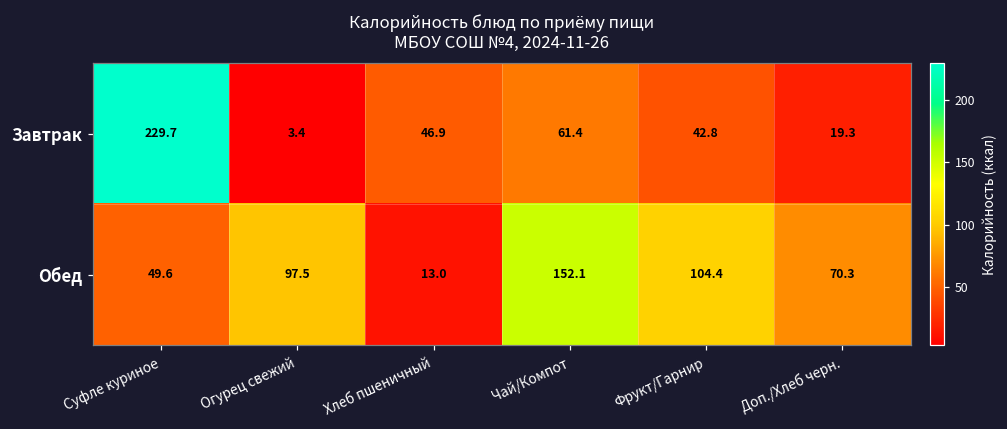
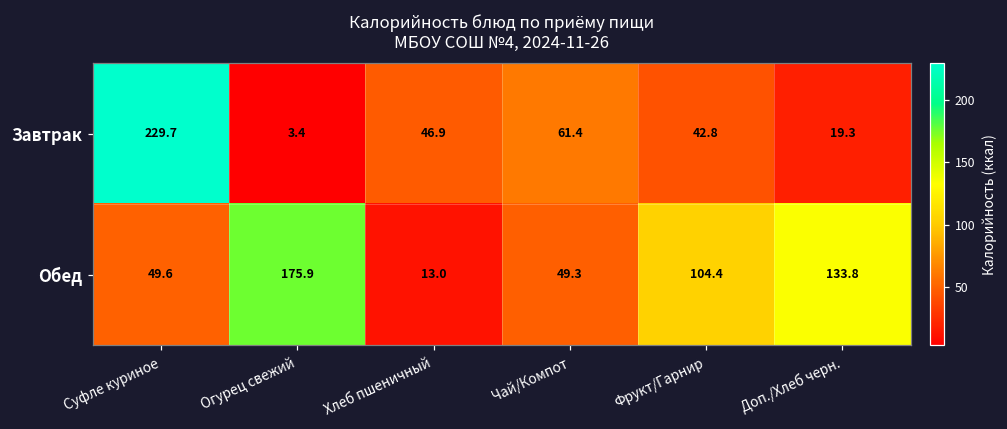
Обед, Огурец свежий: 97.5 -> 175.9
Обед, Чай/Компот: 152.1 -> 49.3
Обед, Доп./Хлеб черн.: 70.3 -> 133.8
